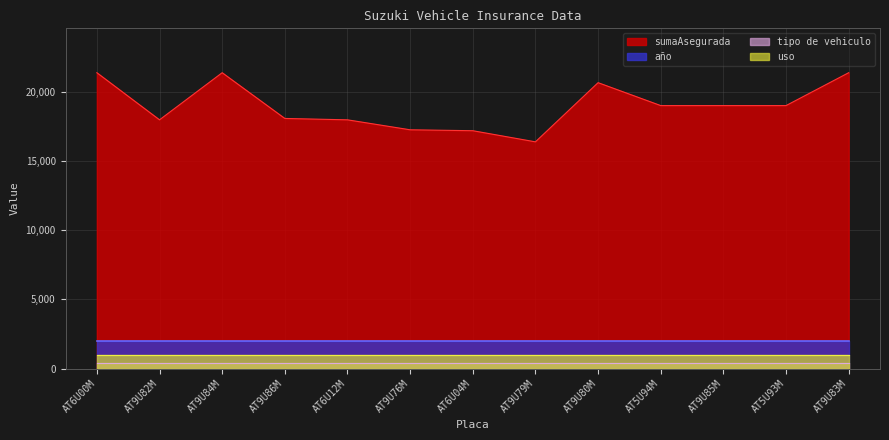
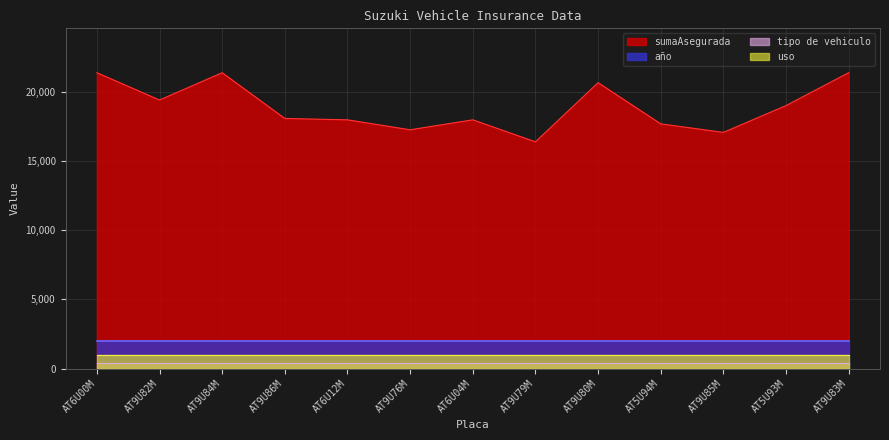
sumaAsegurada, AT9U82M: 18,000 -> 19,400
sumaAsegurada, AT6U04M: 17,200 -> 18,000
sumaAsegurada, AT5U94M: 19,000 -> 17,700
sumaAsegurada, AT9U85M: 19,000 -> 17,100
